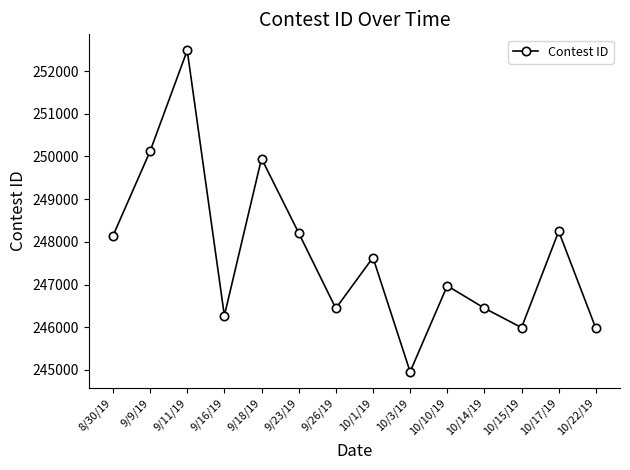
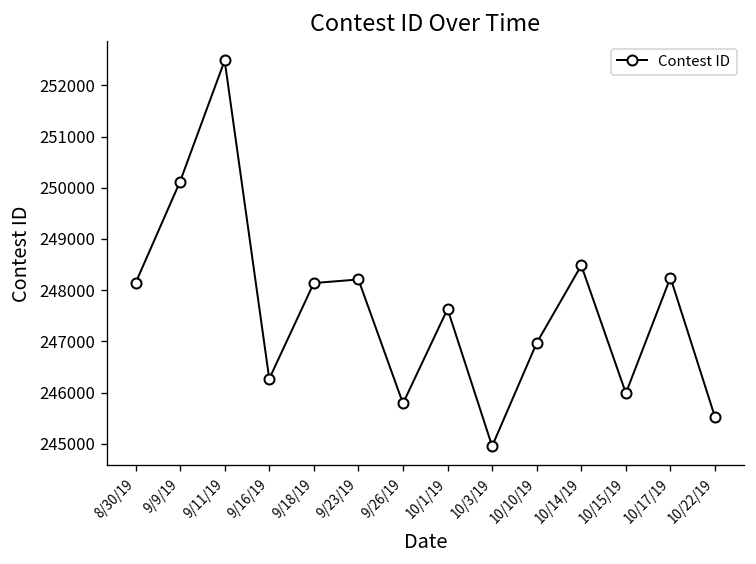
9/18/19: 250000 -> 248100
9/26/19: 246400 -> 245800
10/14/19: 246400 -> 248500
10/22/19: 246000 -> 245500
